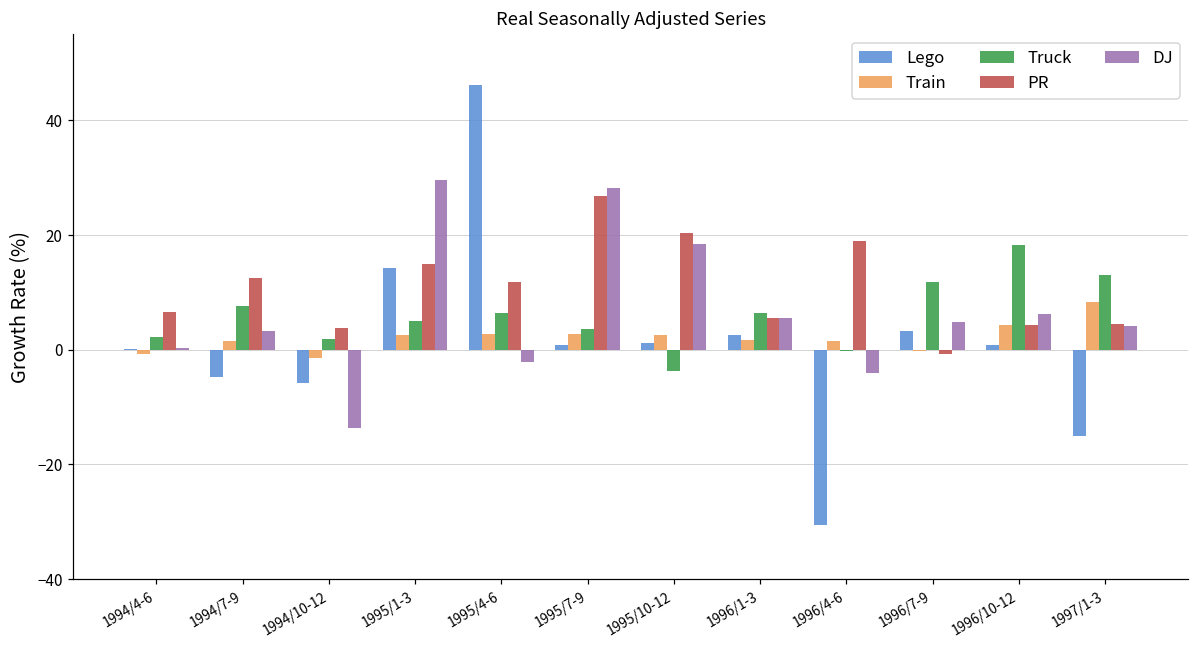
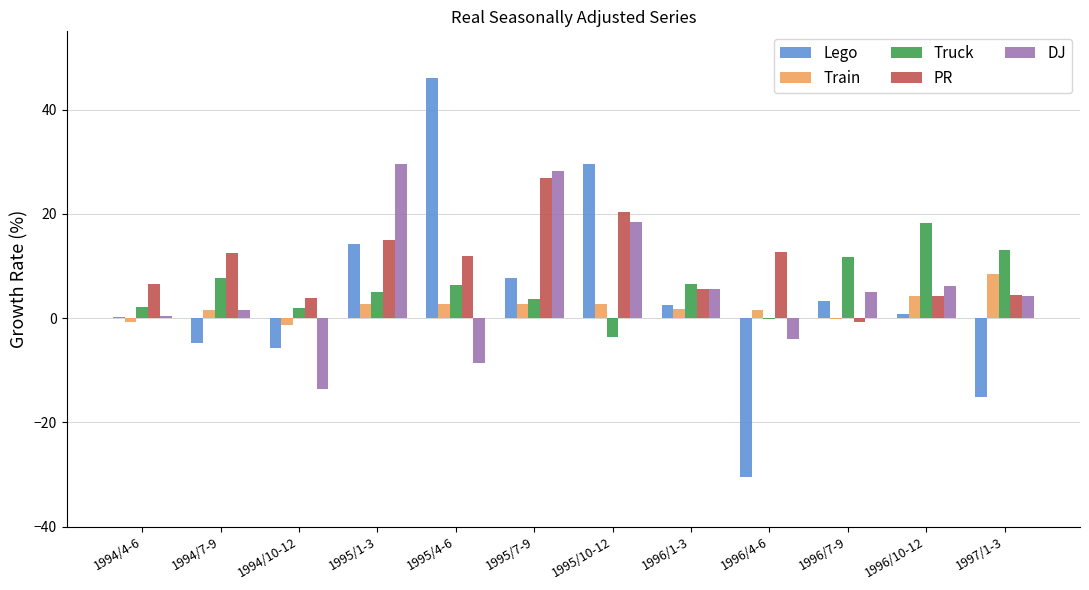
DJ, 1994/7-9: 3 -> 2
DJ, 1995/4-6: -2 -> -9
Lego, 1995/7-9: 1 -> 8
Lego, 1995/10-12: 1 -> 30
PR, 1996/4-6: 19 -> 13
